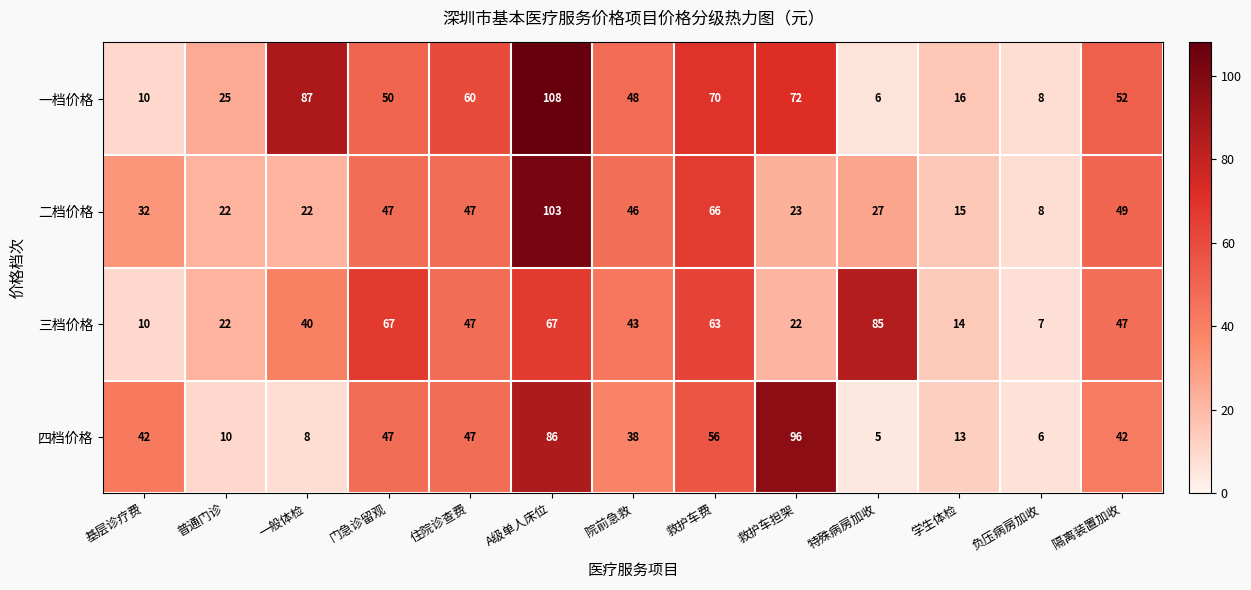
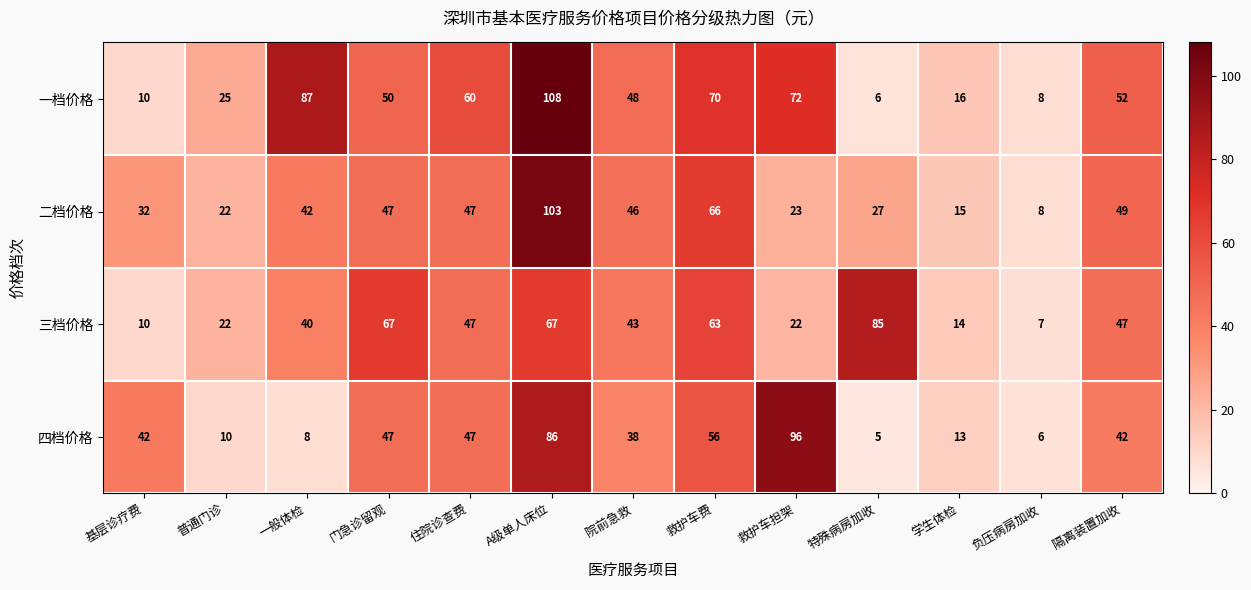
二档价格, 一般体检: 22 -> 42
